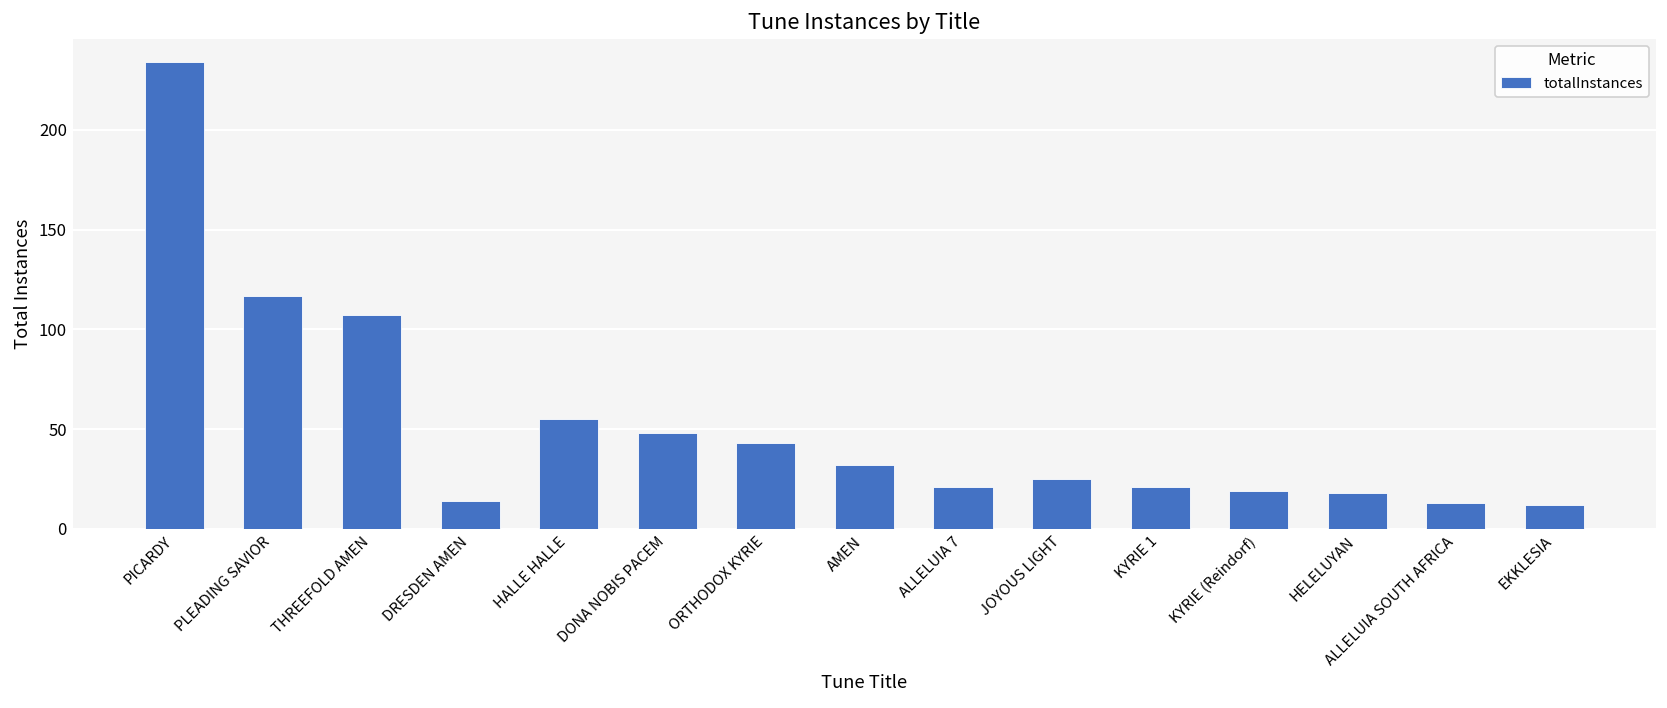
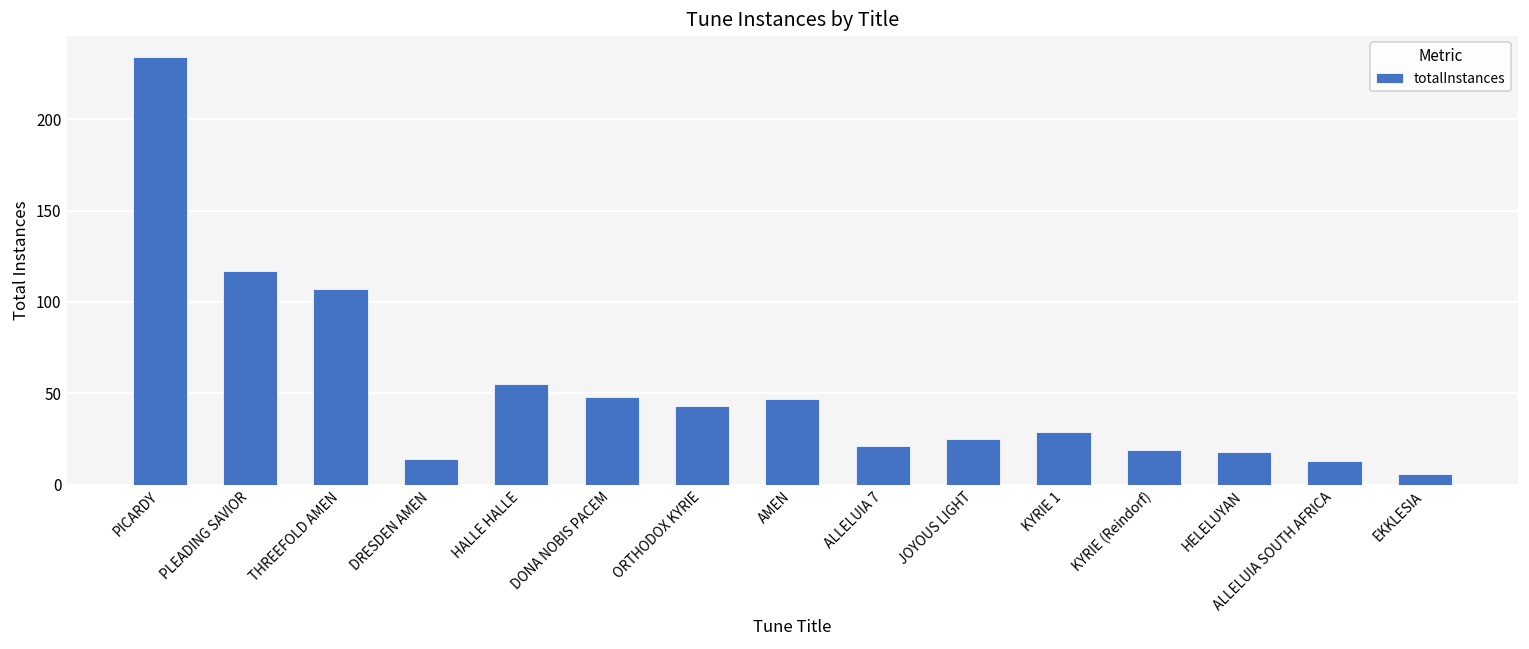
AMEN: 32 -> 47
KYRIE 1: 21 -> 29
EKKLESIA: 12 -> 6
